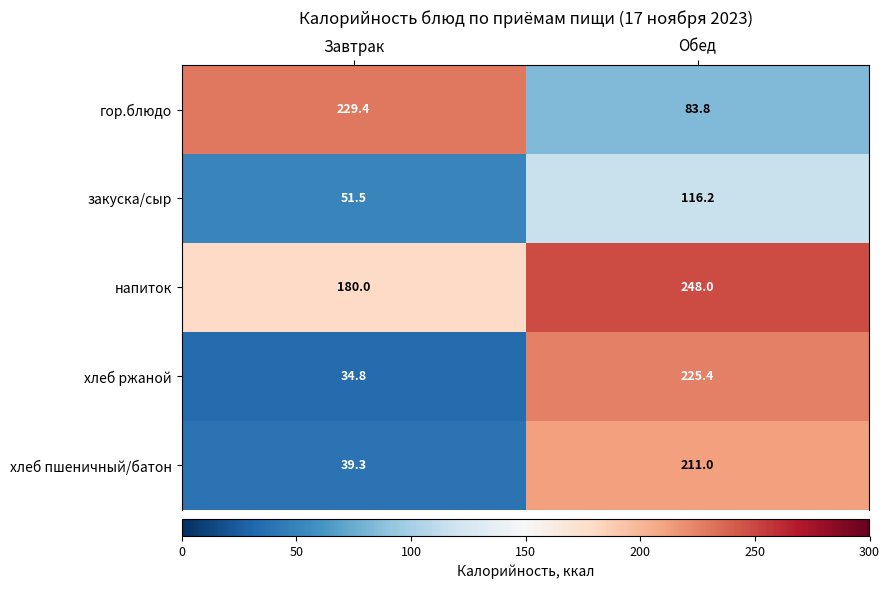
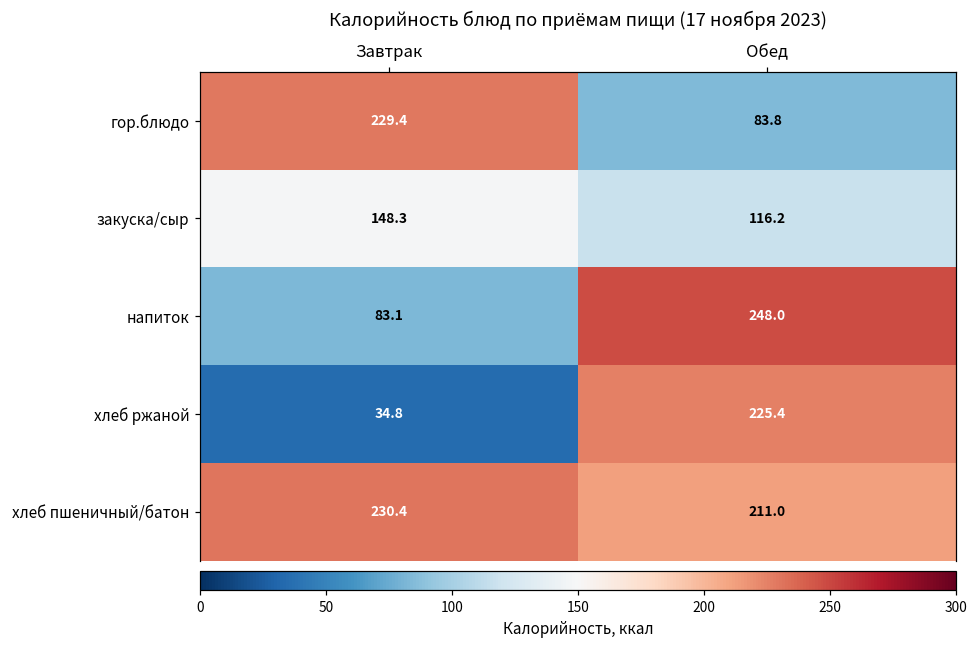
закуска/сыр, Завтрак: 51.5 -> 148.3
напиток, Завтрак: 180.0 -> 83.1
хлеб пшеничный/батон, Завтрак: 39.3 -> 230.4
